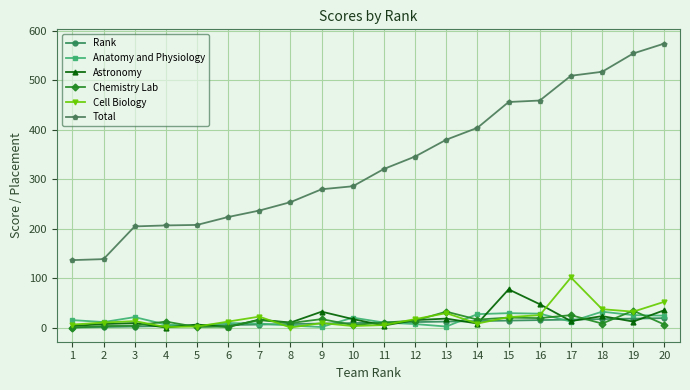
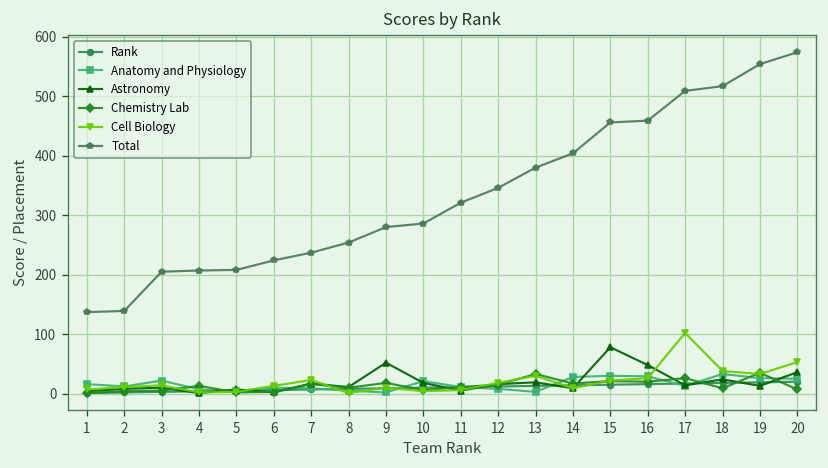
Astronomy, 9: 30 -> 50
